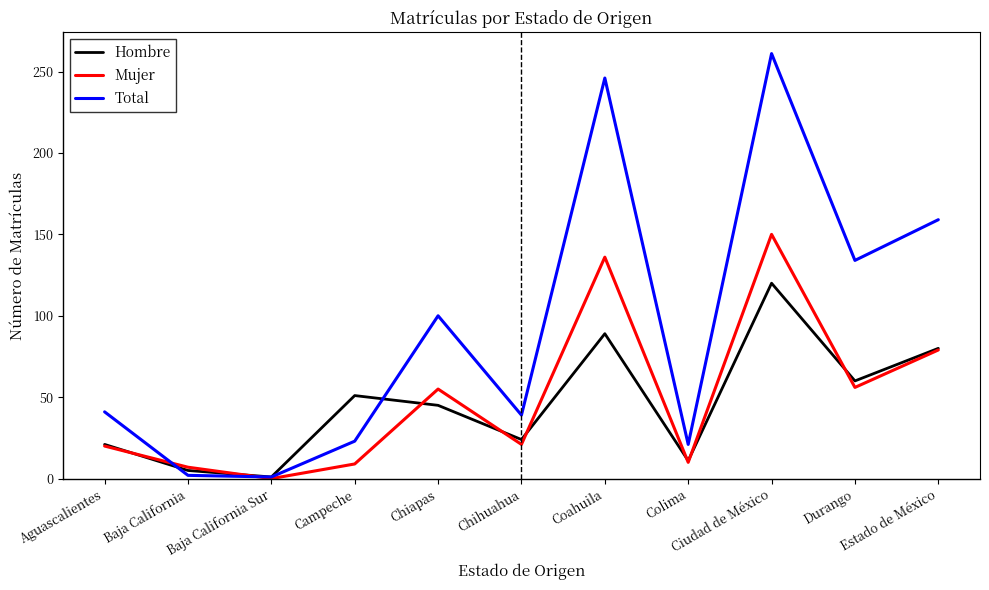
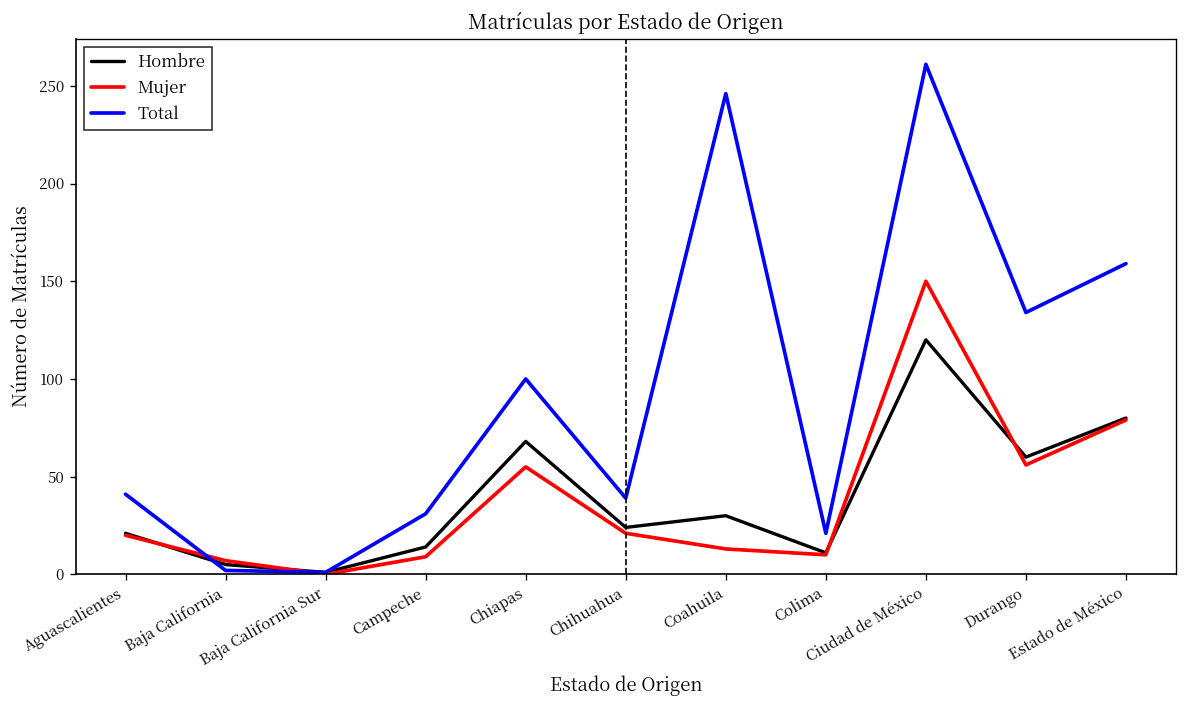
Hombre, Campeche: 51 -> 14
Total, Campeche: 23 -> 31
Hombre, Chiapas: 45 -> 68
Hombre, Coahuila: 89 -> 30
Mujer, Coahuila: 136 -> 13
